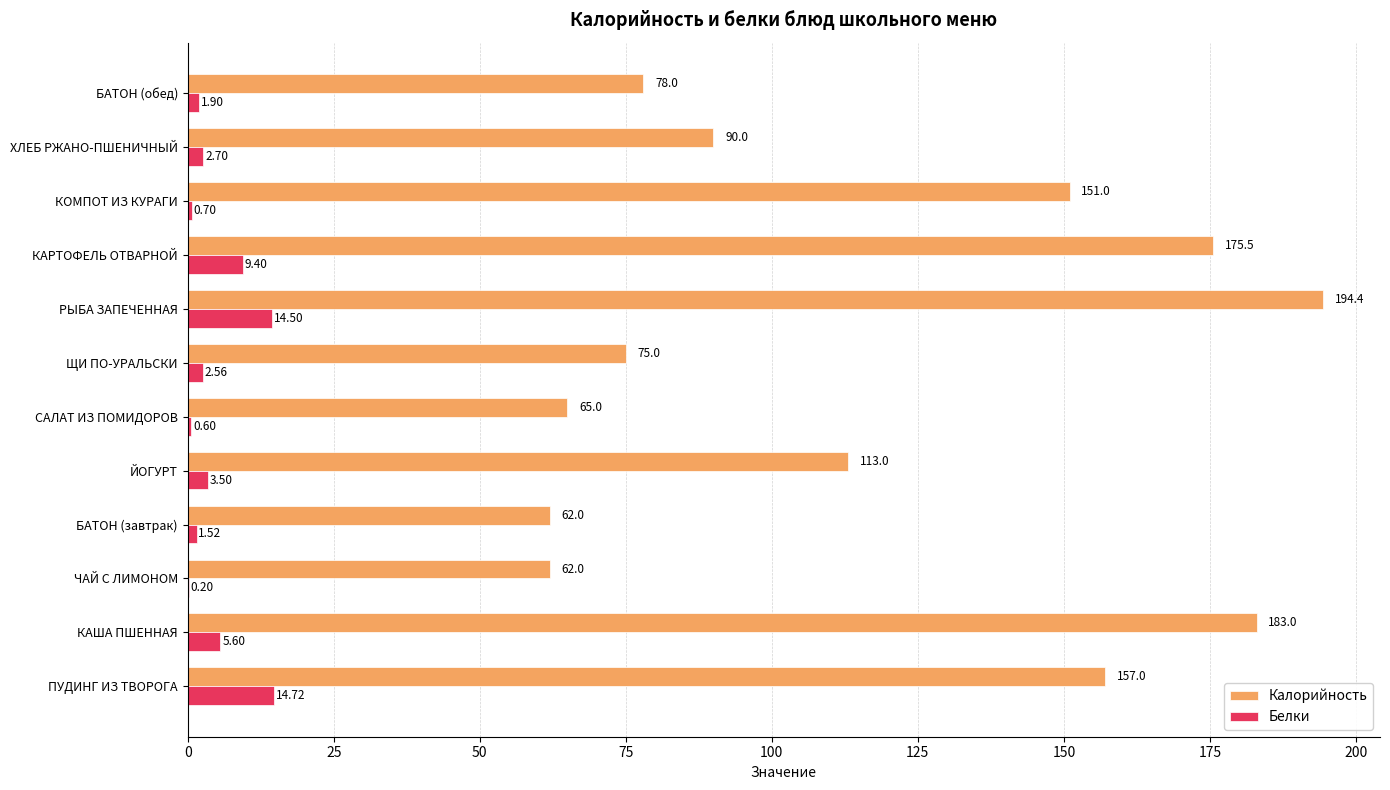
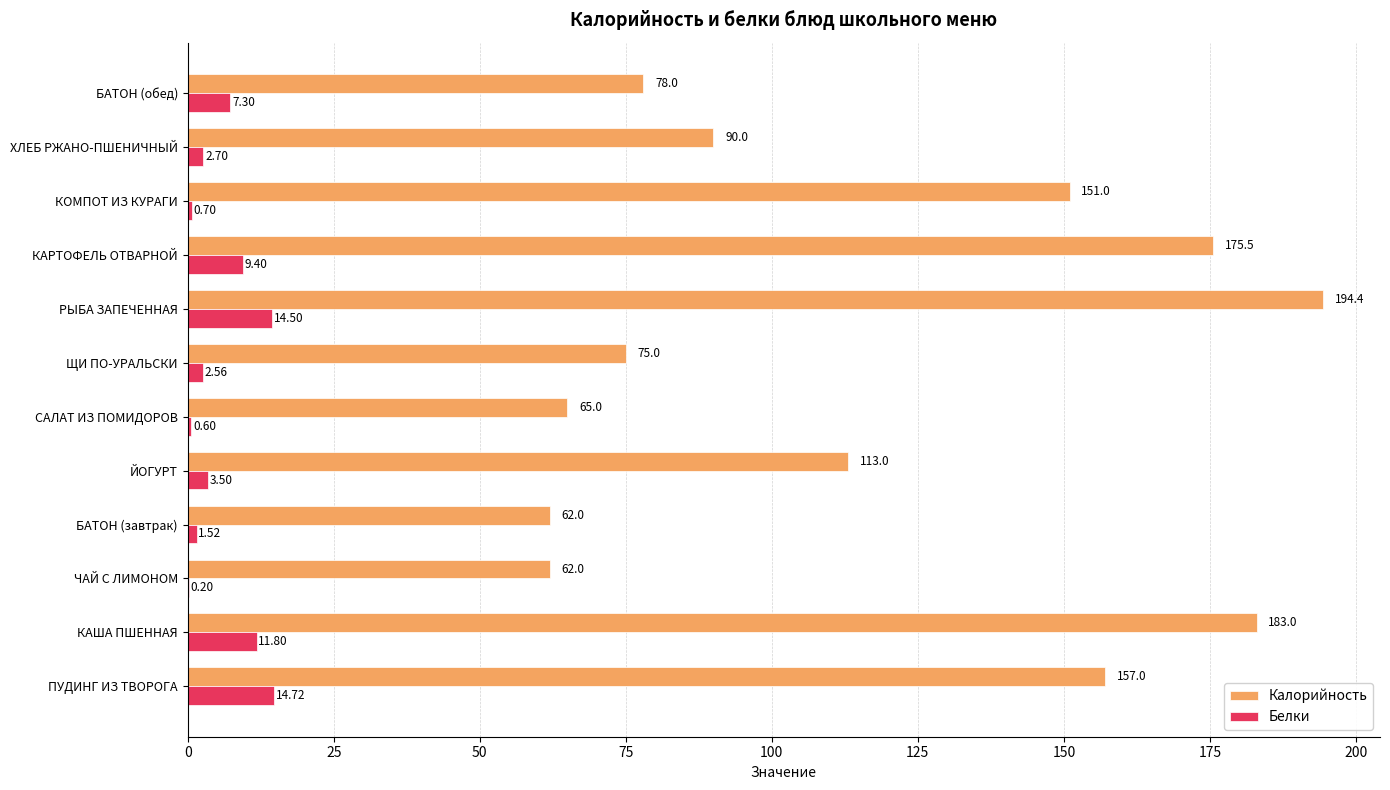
Белки, БАТОН (обед): 1.90 -> 7.30
Белки, КАША ПШЕННАЯ: 5.60 -> 11.80
